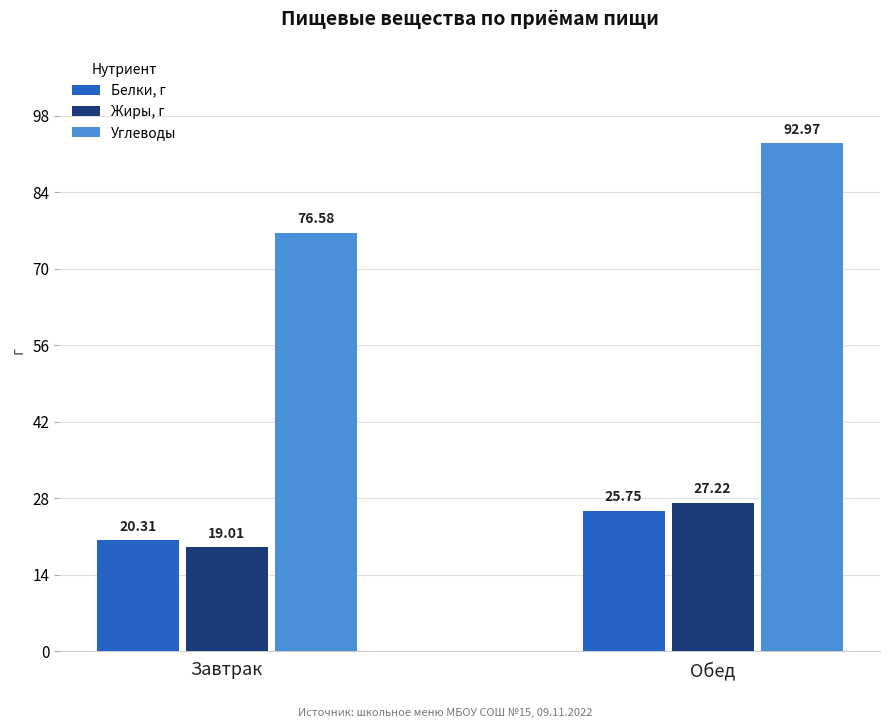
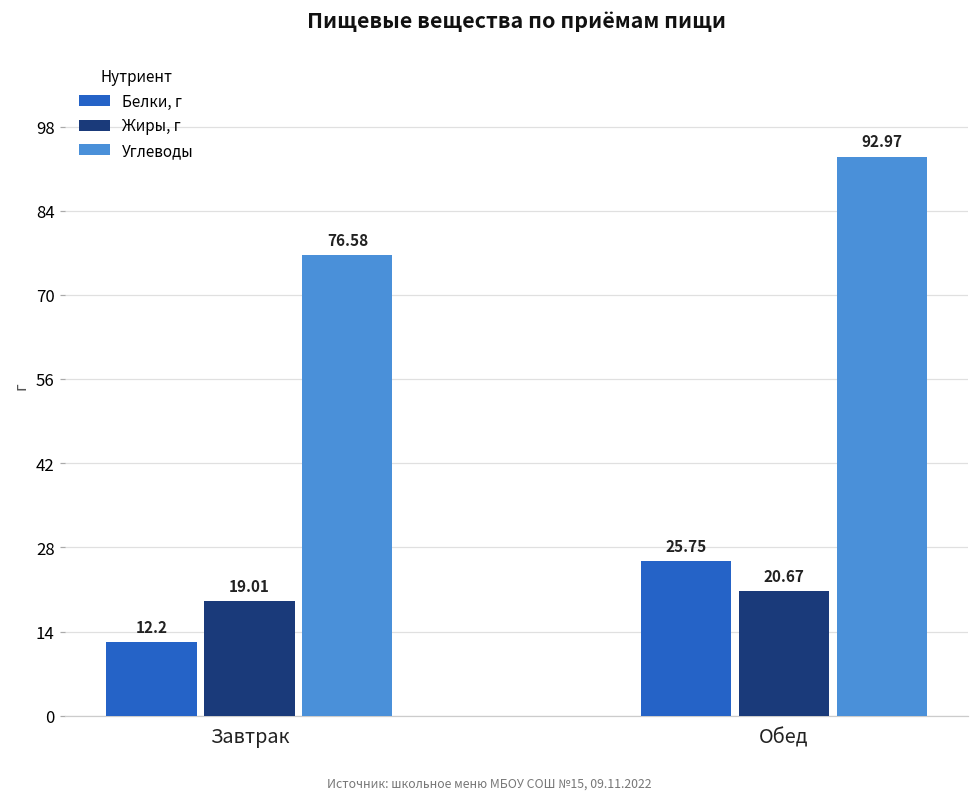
Белки, г, Завтрак: 20.31 -> 12.2
Жиры, г, Обед: 27.22 -> 20.67
